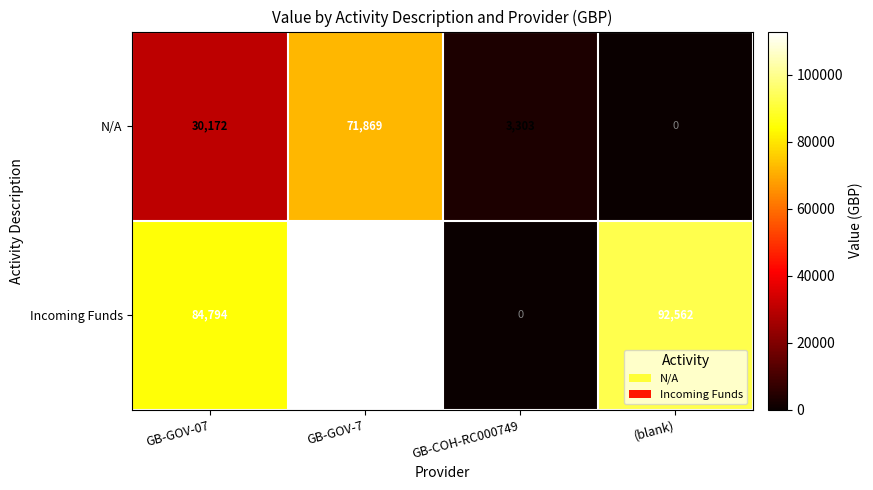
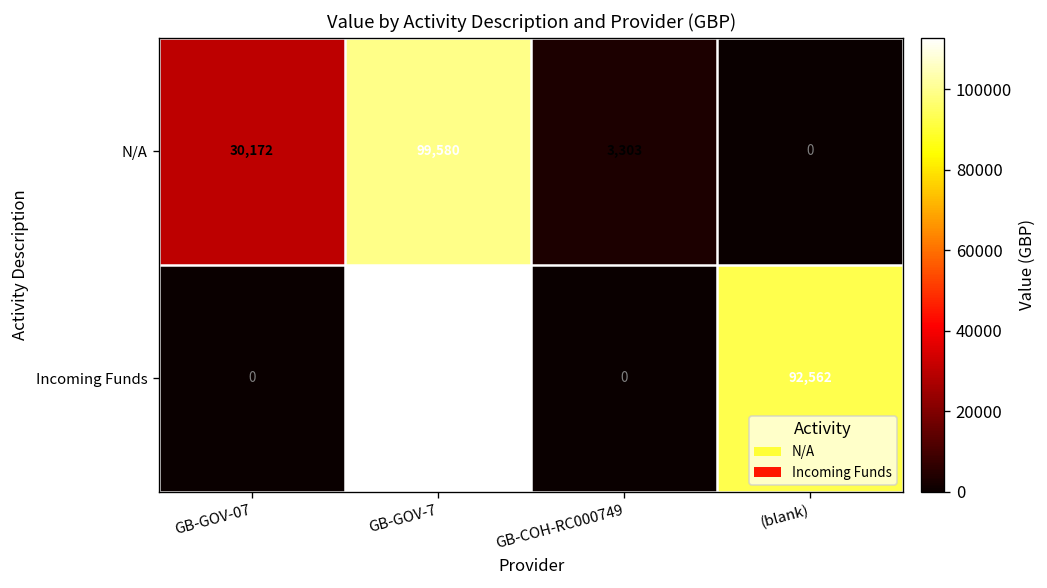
N/A, GB-GOV-7: 71,869 -> 99,580
Incoming Funds, GB-GOV-07: 84,794 -> 0
